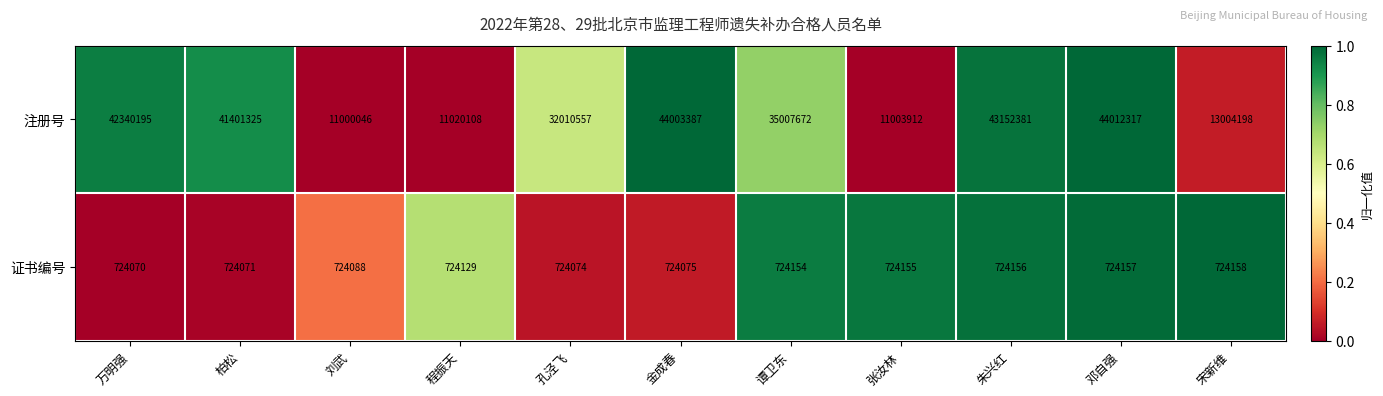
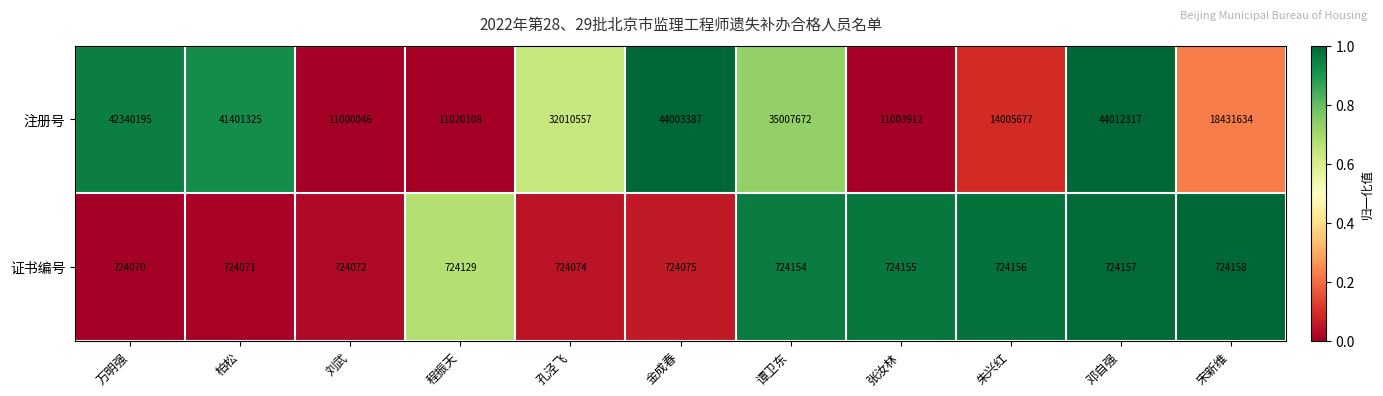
注册号, 朱兴红: 43152381 -> 14005677
注册号, 宋新维: 13004198 -> 18431634
证书编号, 刘武: 724088 -> 724072
